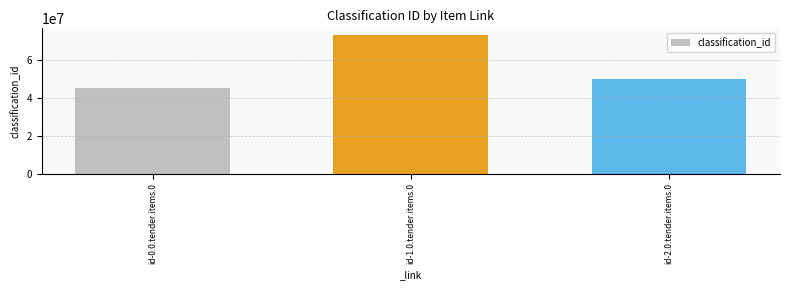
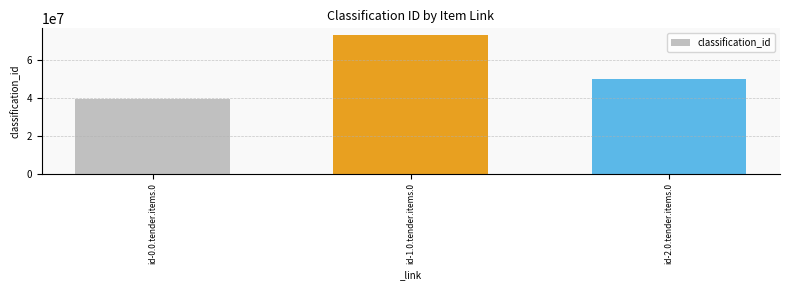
id-0.0.tender.items.0: 45000000 -> 39000000
